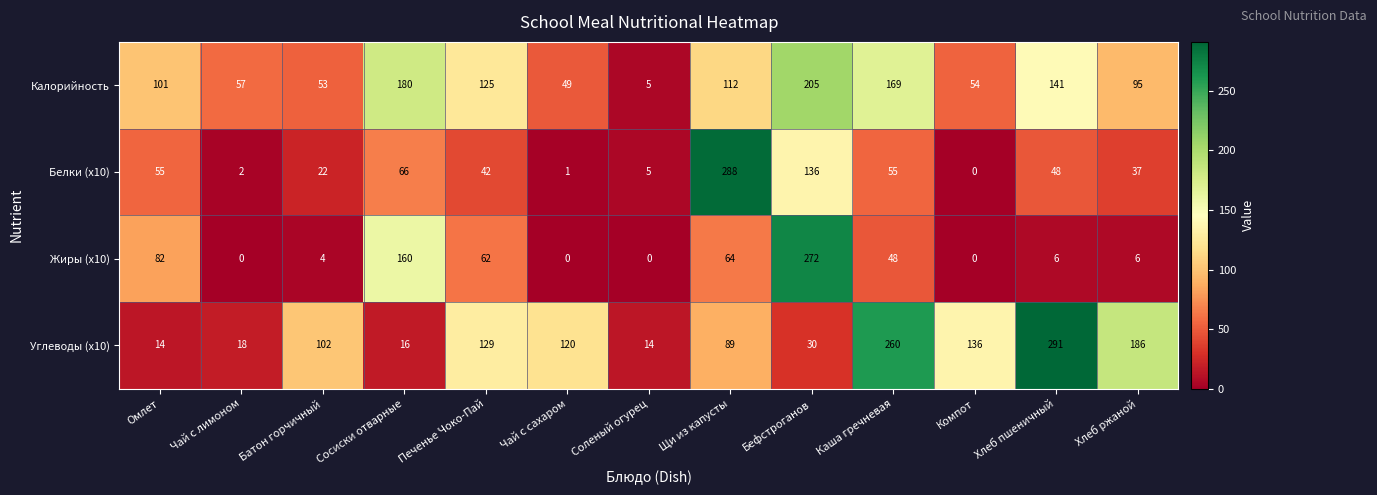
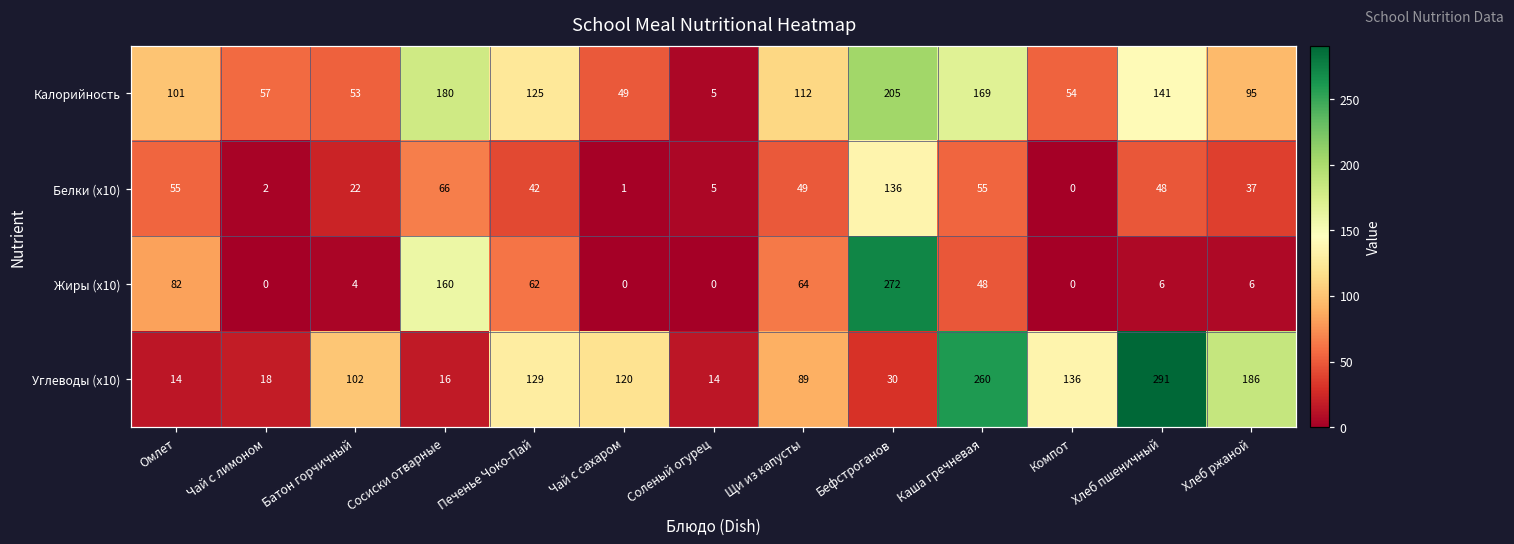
Белки (x10), Щи из капусты: 288 -> 49
